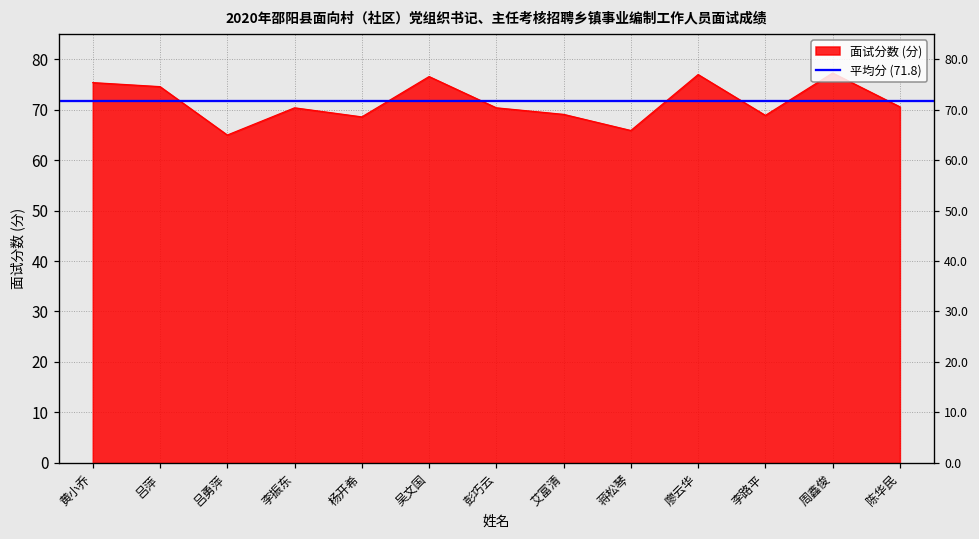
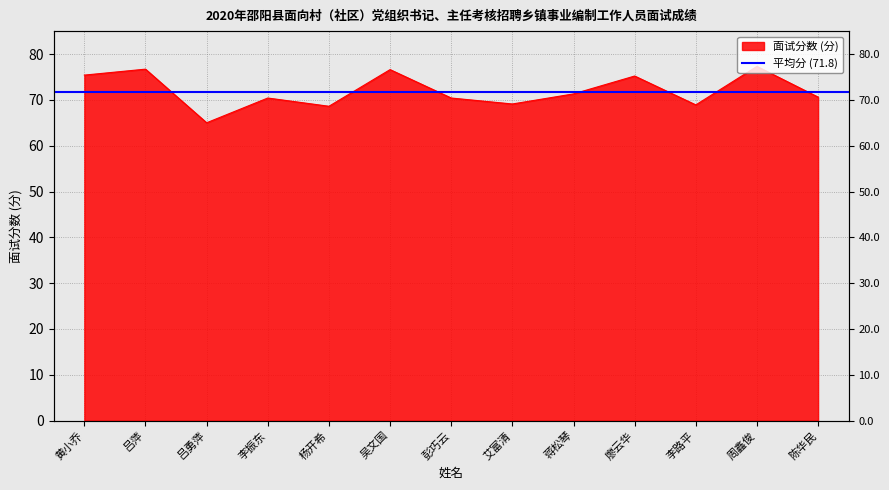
吕萍: 75 -> 77
蒋松琴: 66 -> 71
廖云华: 77 -> 75
